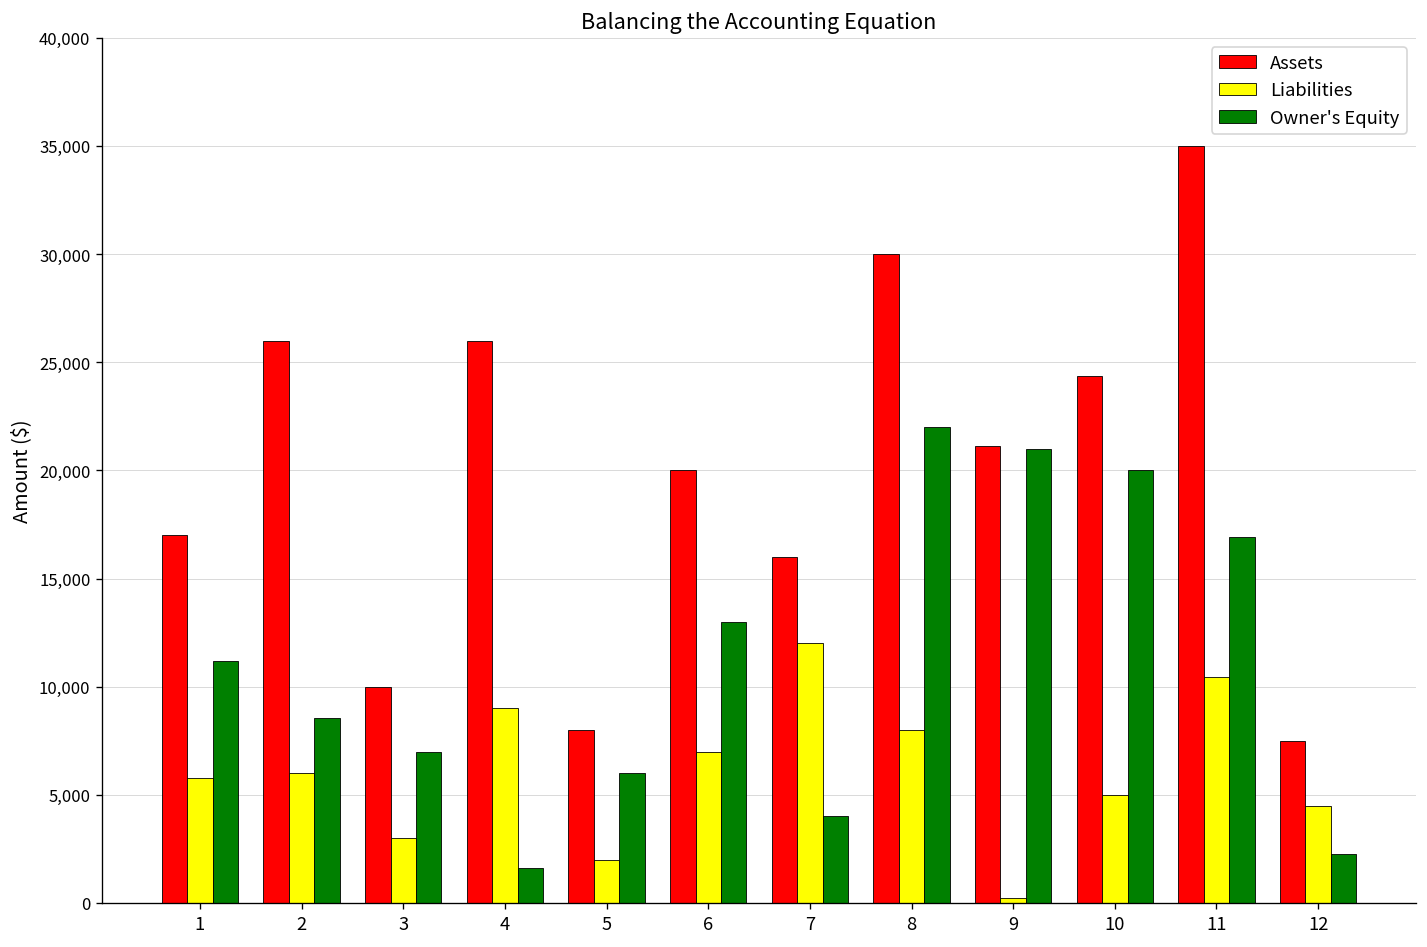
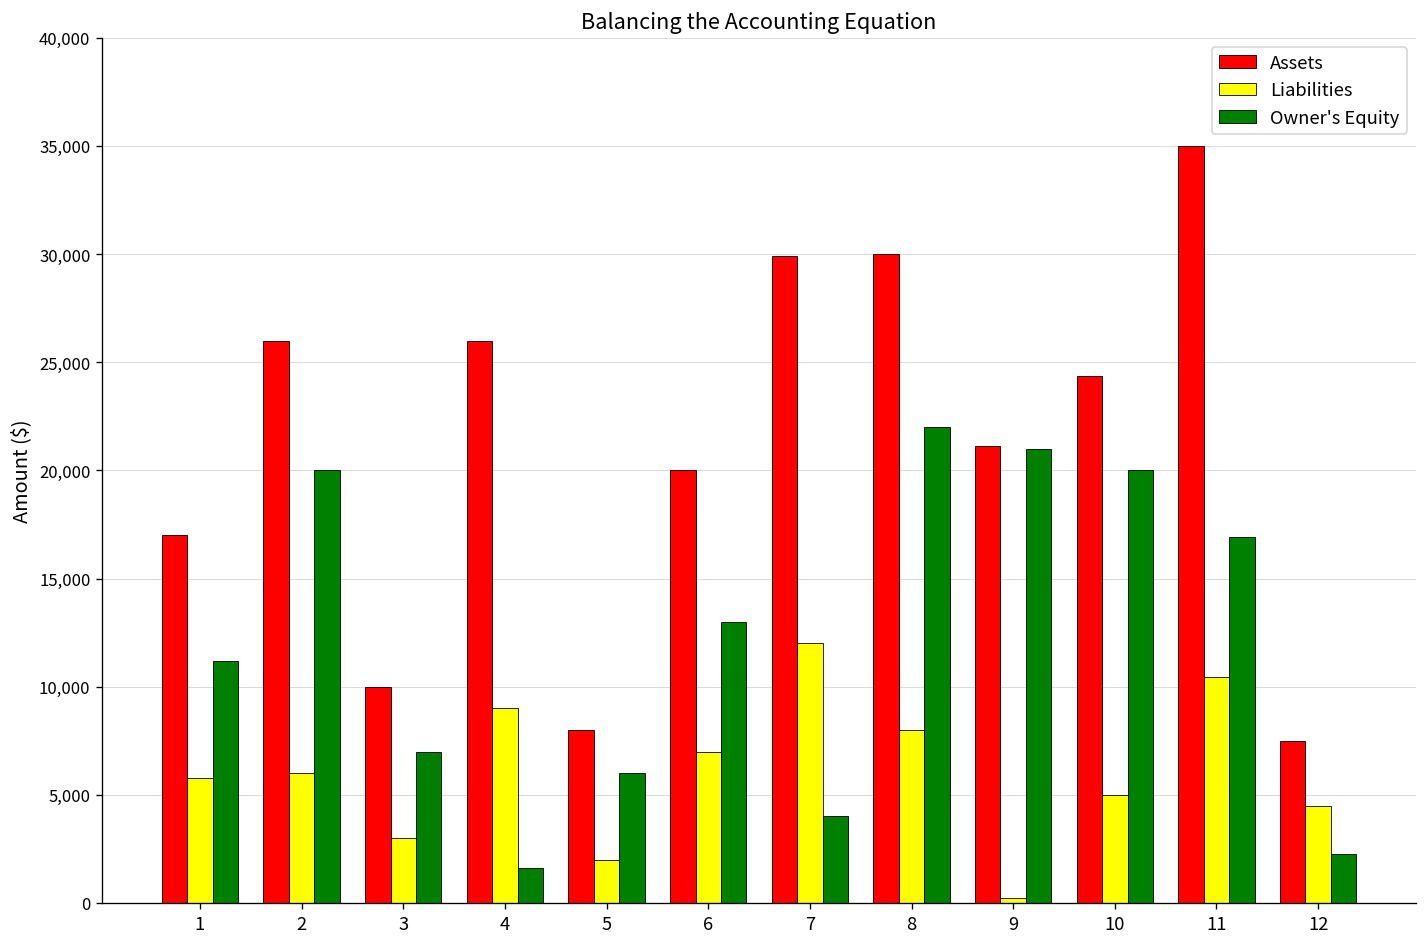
Owner's Equity, 2: 8,500 -> 20,000
Assets, 7: 16,000 -> 29,900
